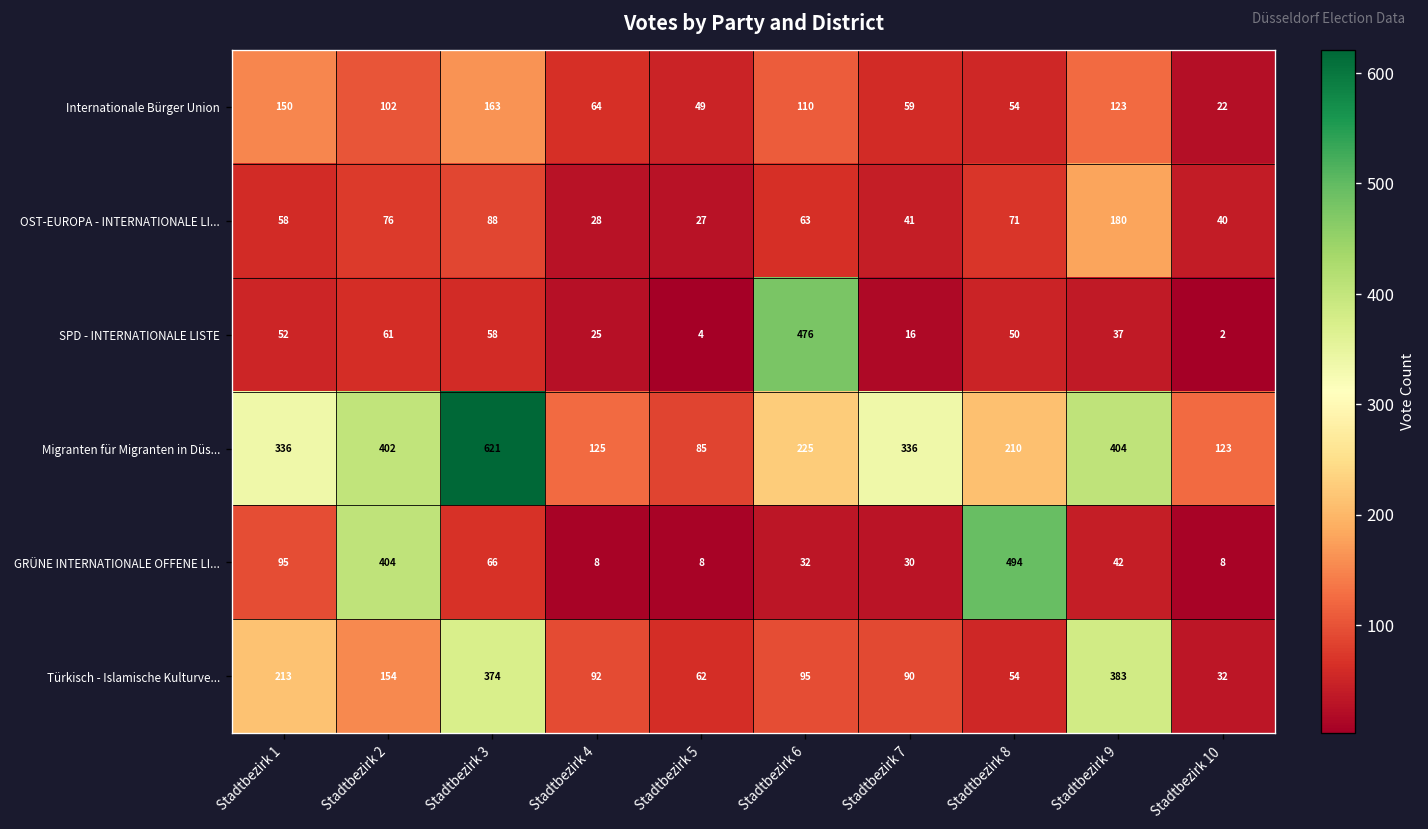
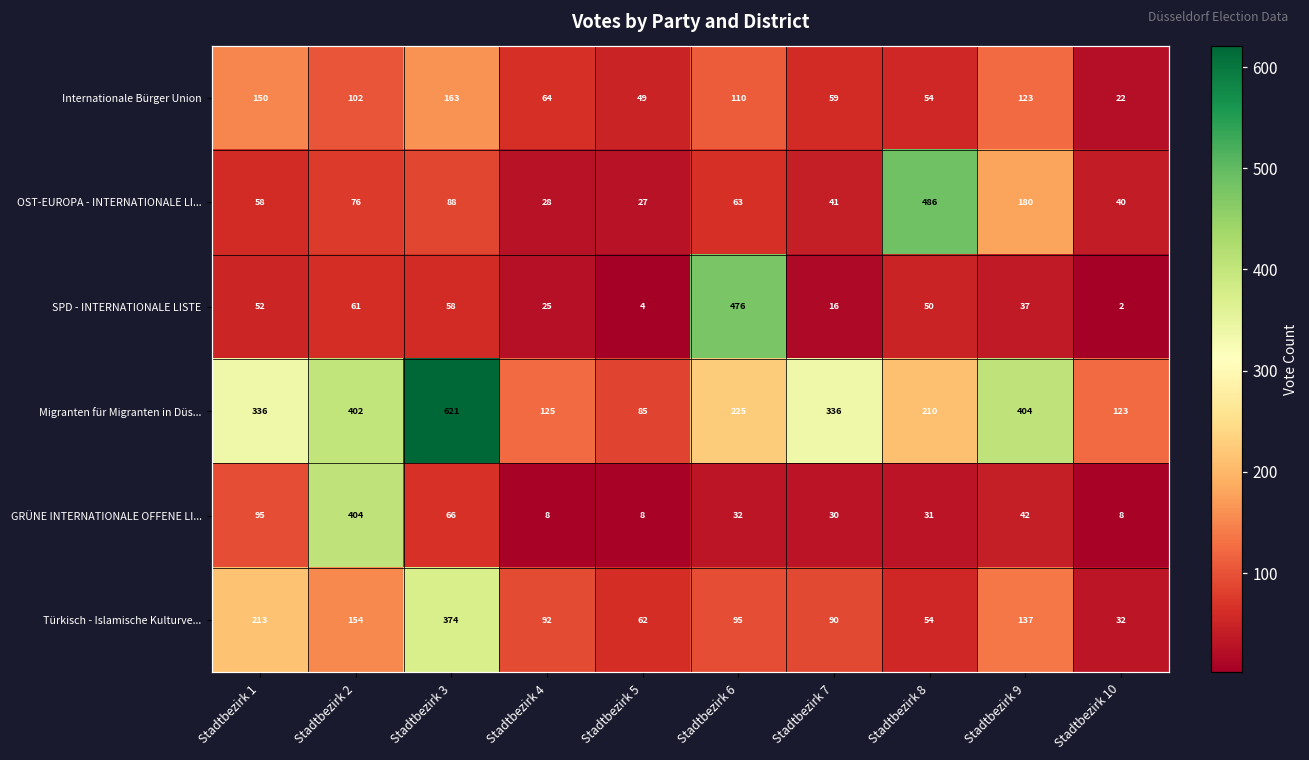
OST-EUROPA - INTERNATIONALE LI..., Stadtbezirk 8: 71 -> 486
GRÜNE INTERNATIONALE OFFENE LI..., Stadtbezirk 8: 494 -> 31
Türkisch - Islamische Kulturve..., Stadtbezirk 9: 383 -> 137
